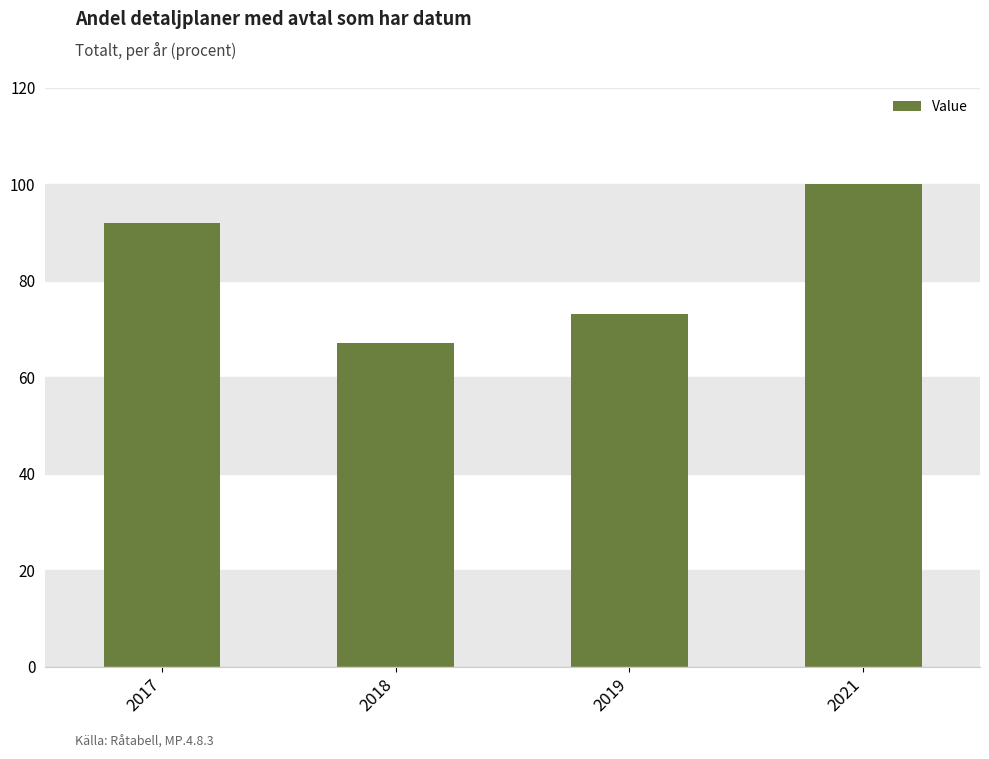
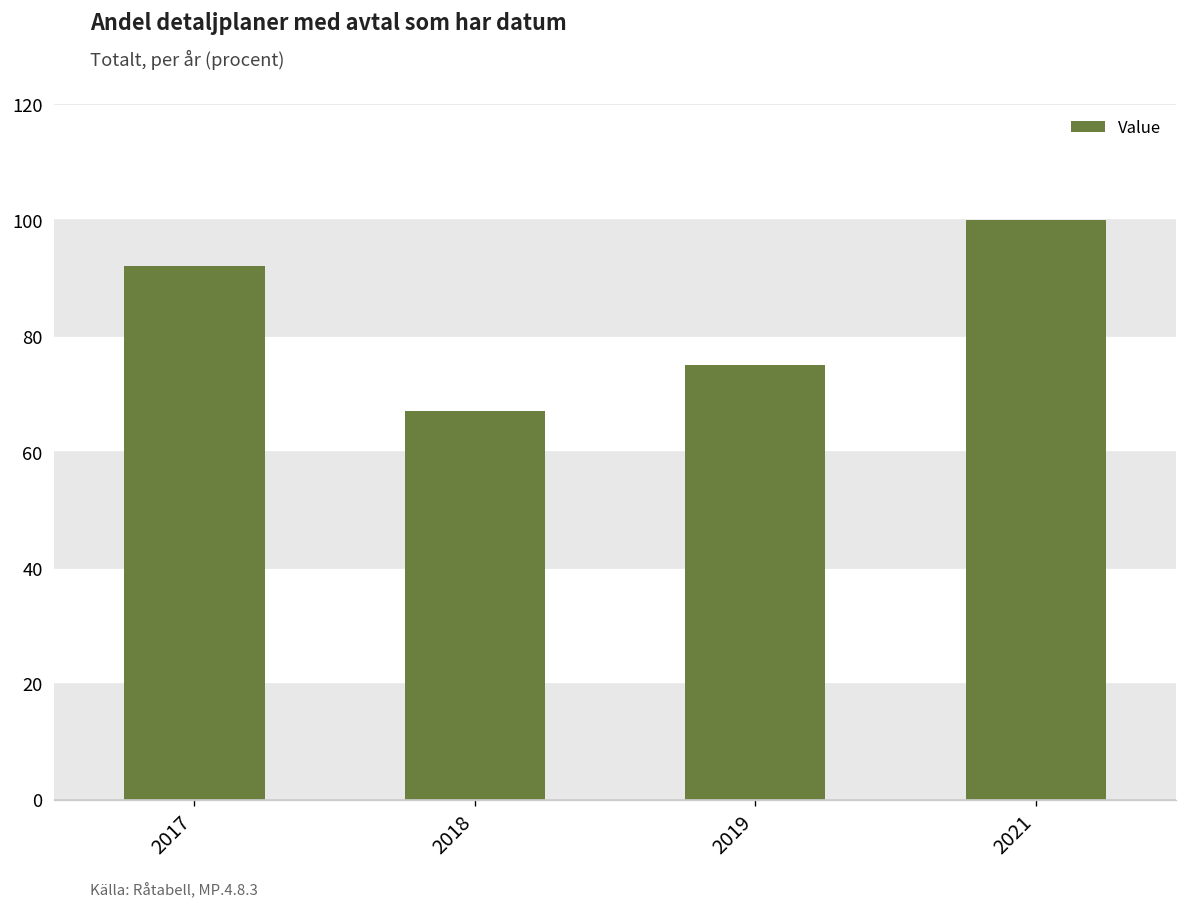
2019: 73 -> 75
